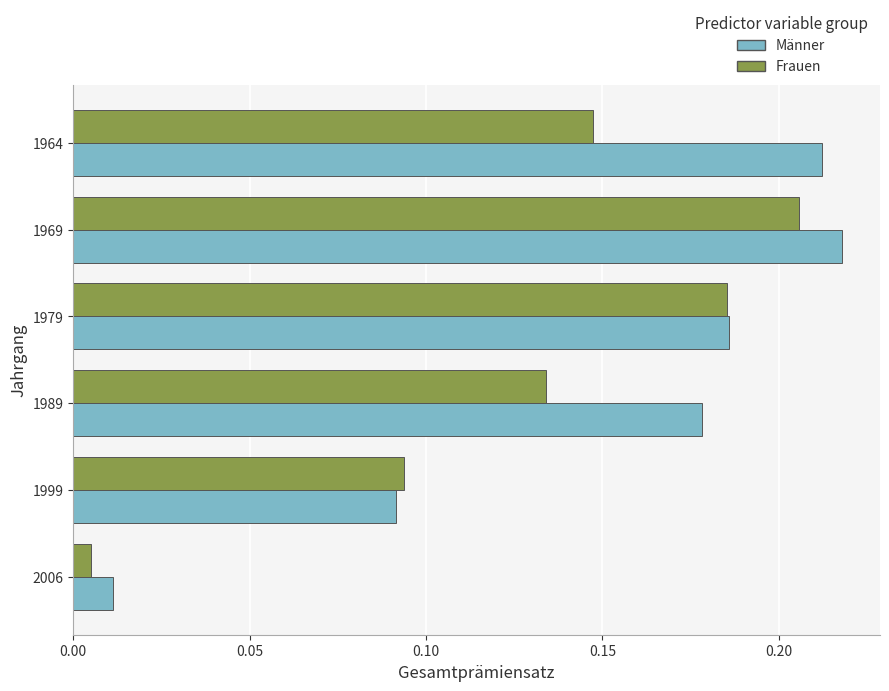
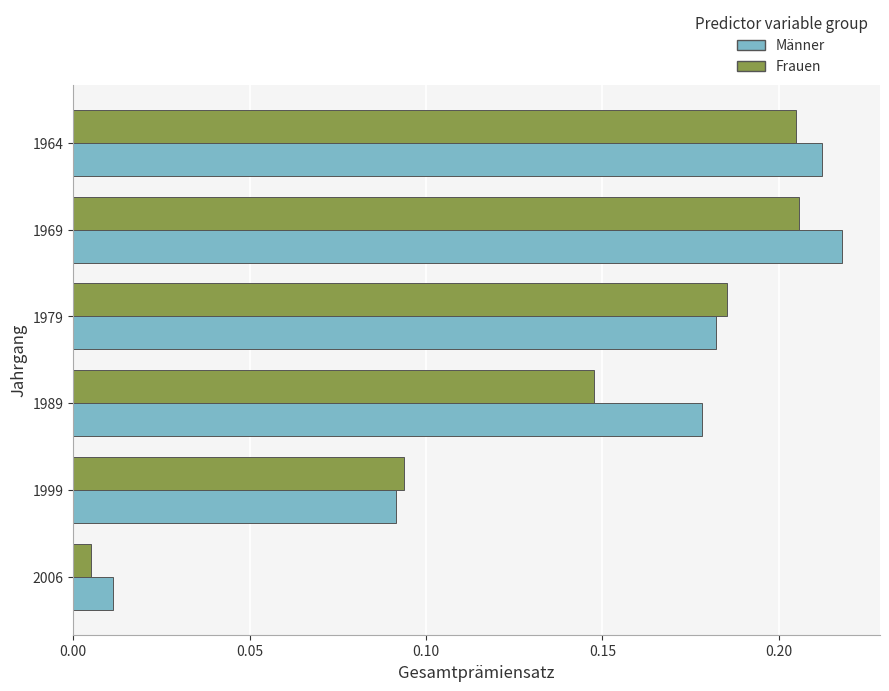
Frauen, 1964: 0.147 -> 0.205
Männer, 1979: 0.186 -> 0.182
Frauen, 1989: 0.134 -> 0.148
